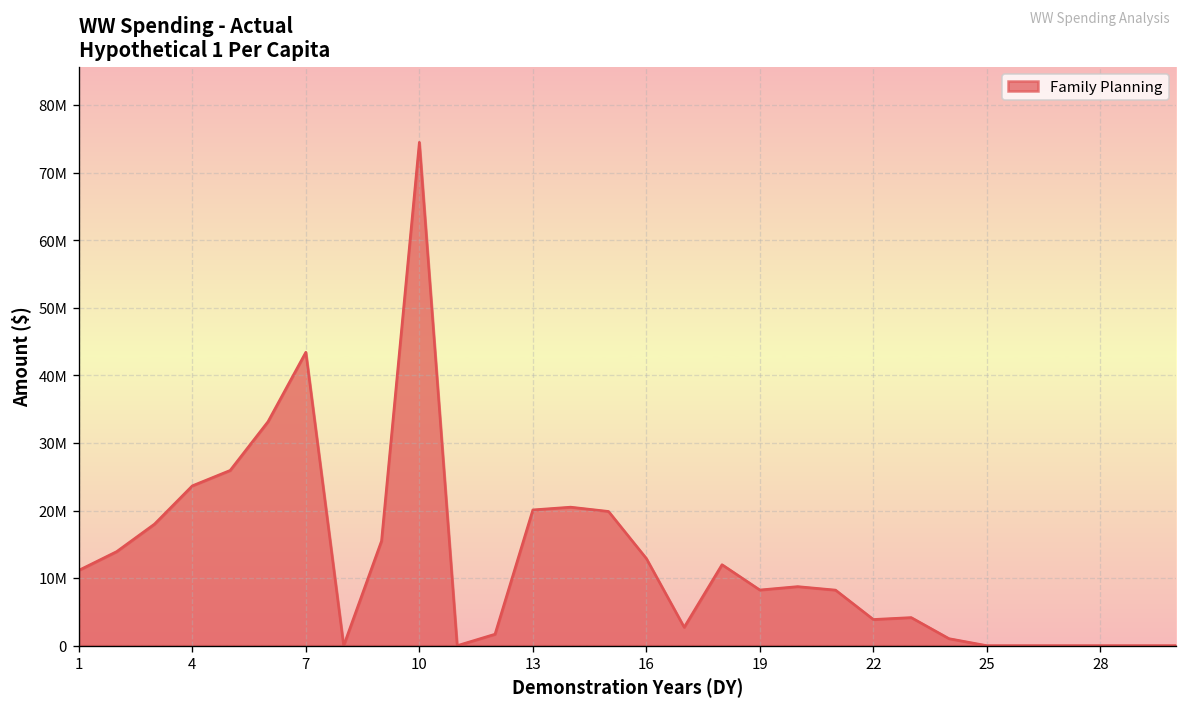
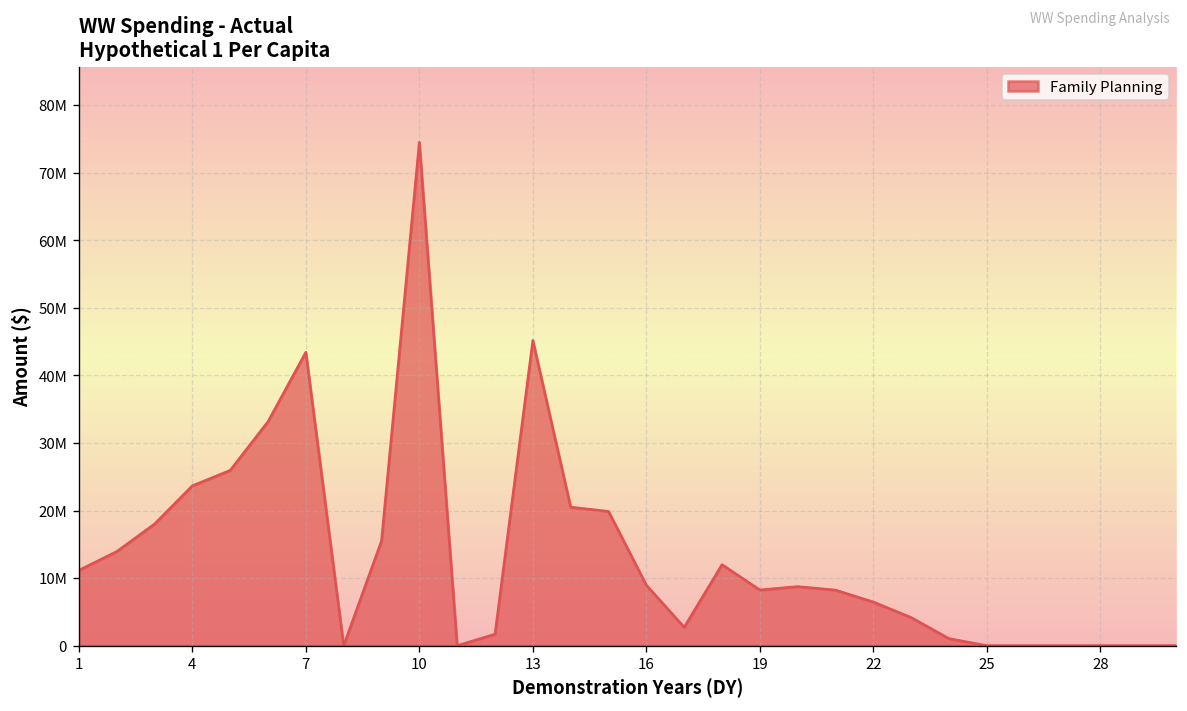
13: 20000000 -> 45000000
16: 13000000 -> 9000000
22: 4000000 -> 6000000
